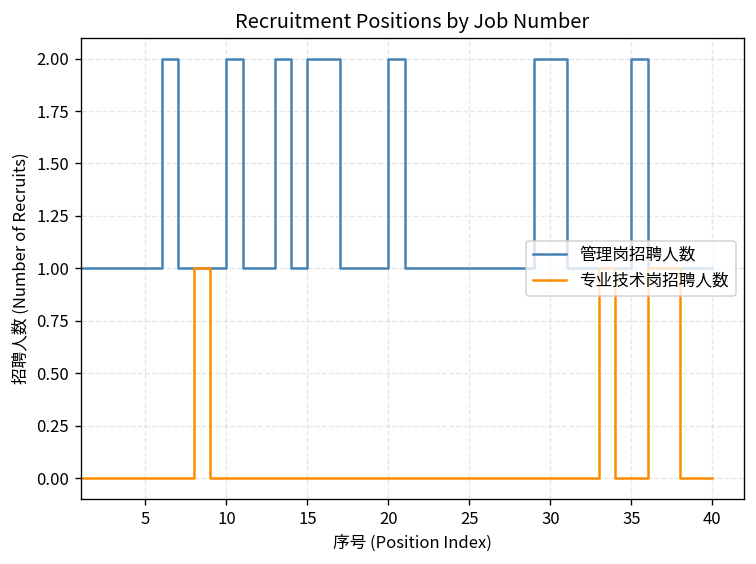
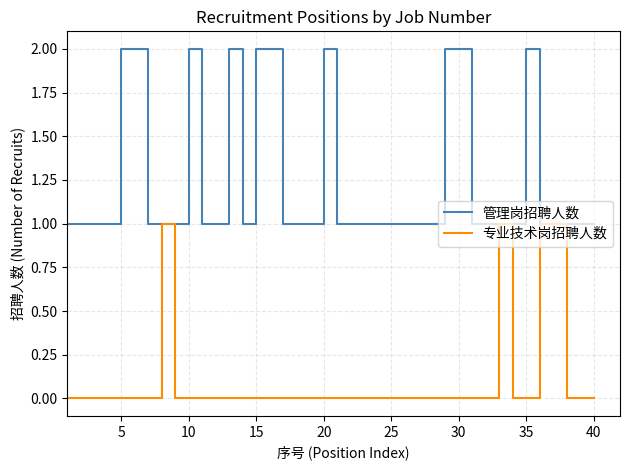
管理岗招聘人数, 5: 1 -> 2
